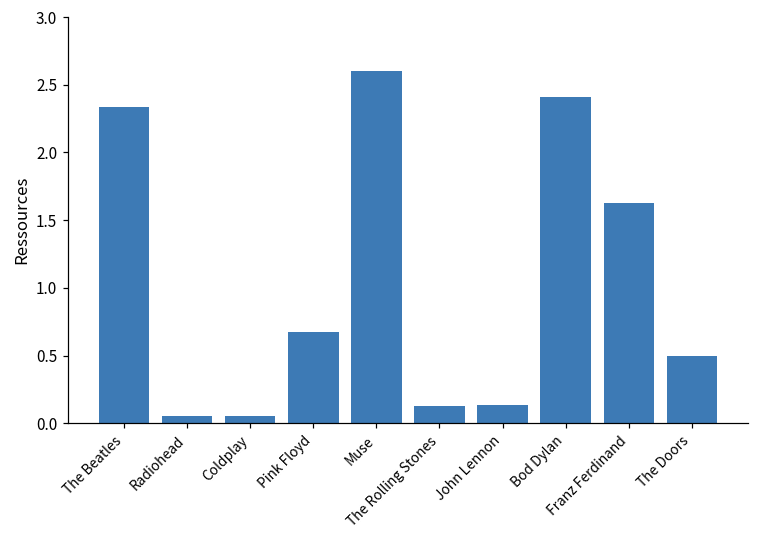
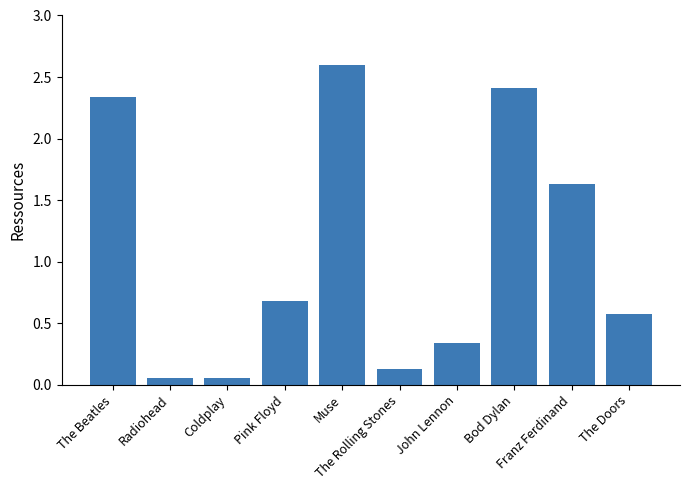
John Lennon: 0.14 -> 0.34
The Doors: 0.49 -> 0.57
